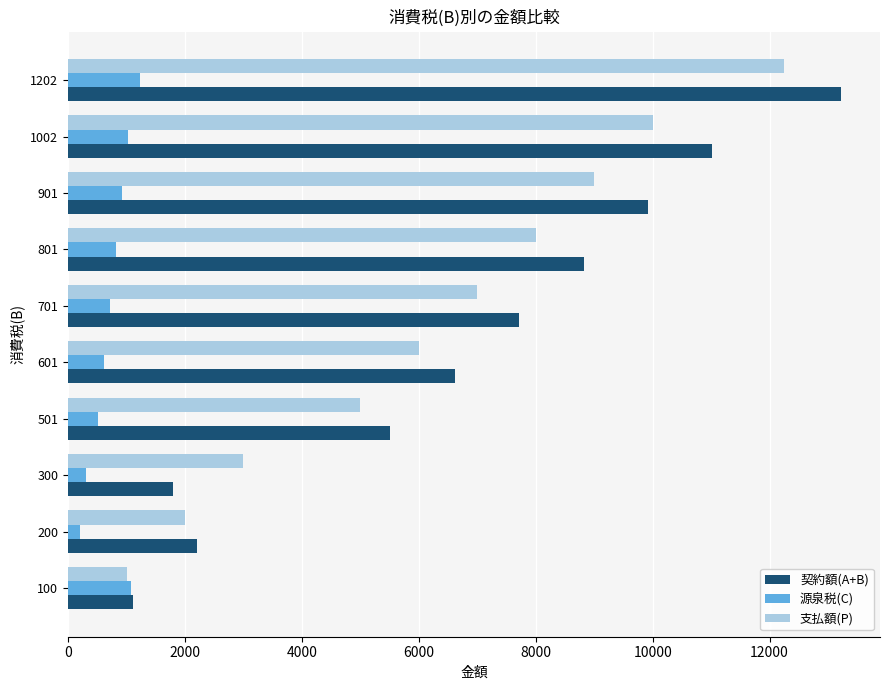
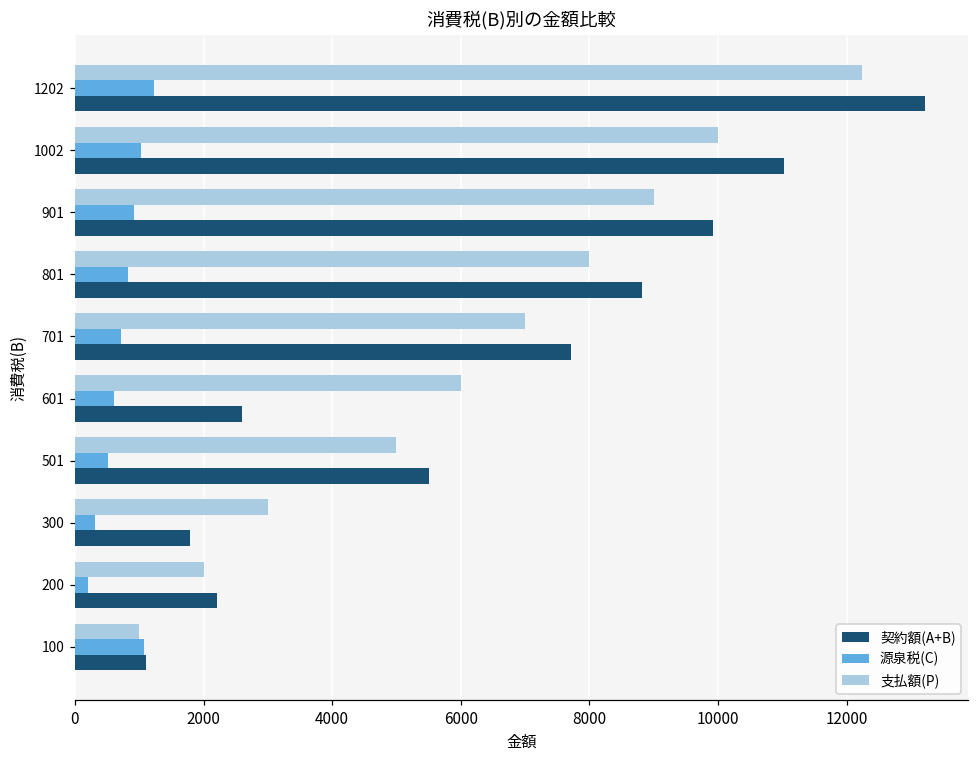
契約額(A+B), 601: 6600 -> 2600
